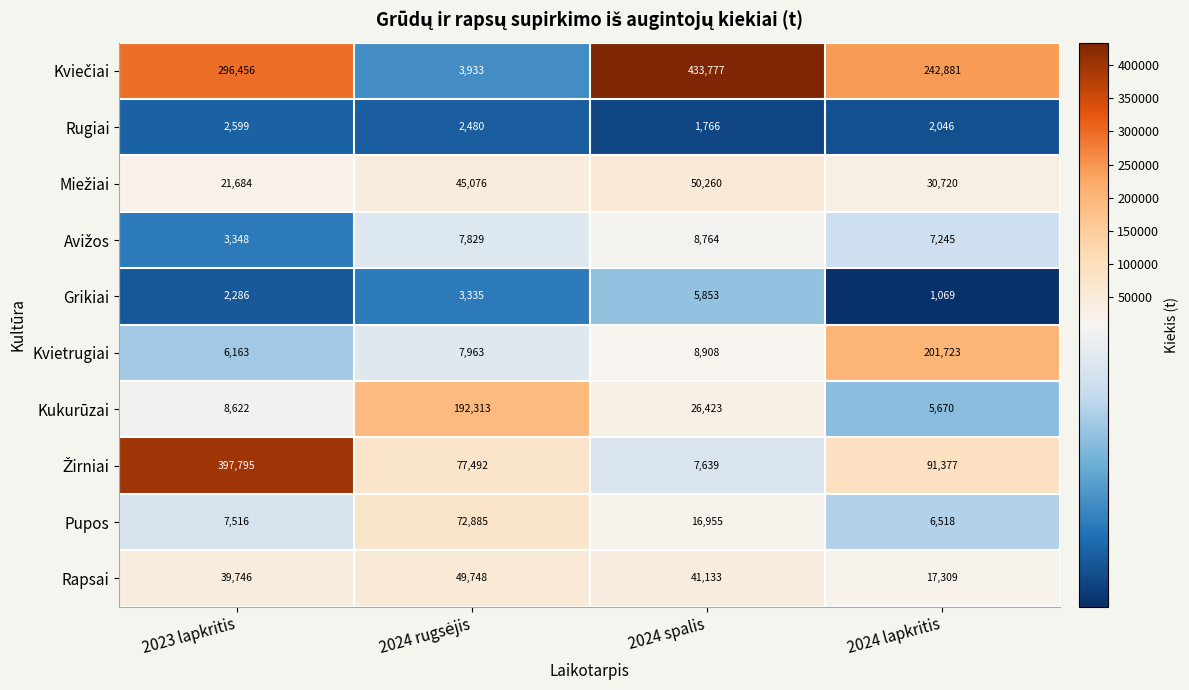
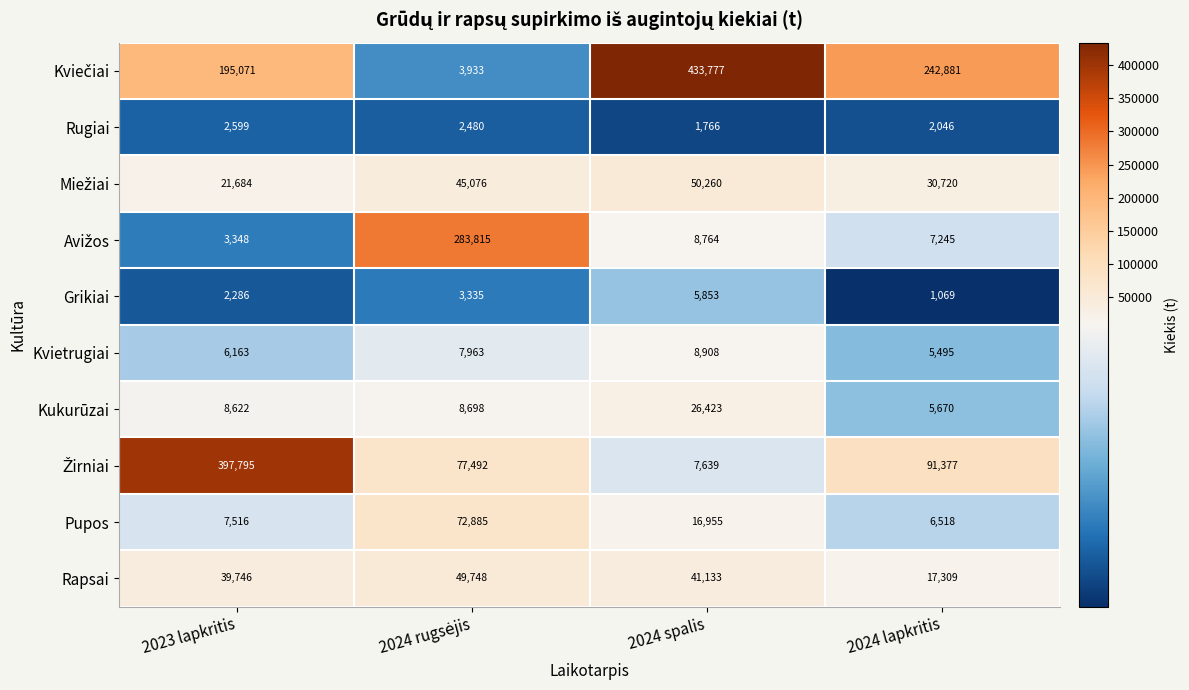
Kviečiai, 2023 lapkritis: 296,456 -> 195,071
Avižos, 2024 rugsėjis: 7,829 -> 283,815
Kvietrugiai, 2024 lapkritis: 201,723 -> 5,495
Kukurūzai, 2024 rugsėjis: 192,313 -> 8,698
